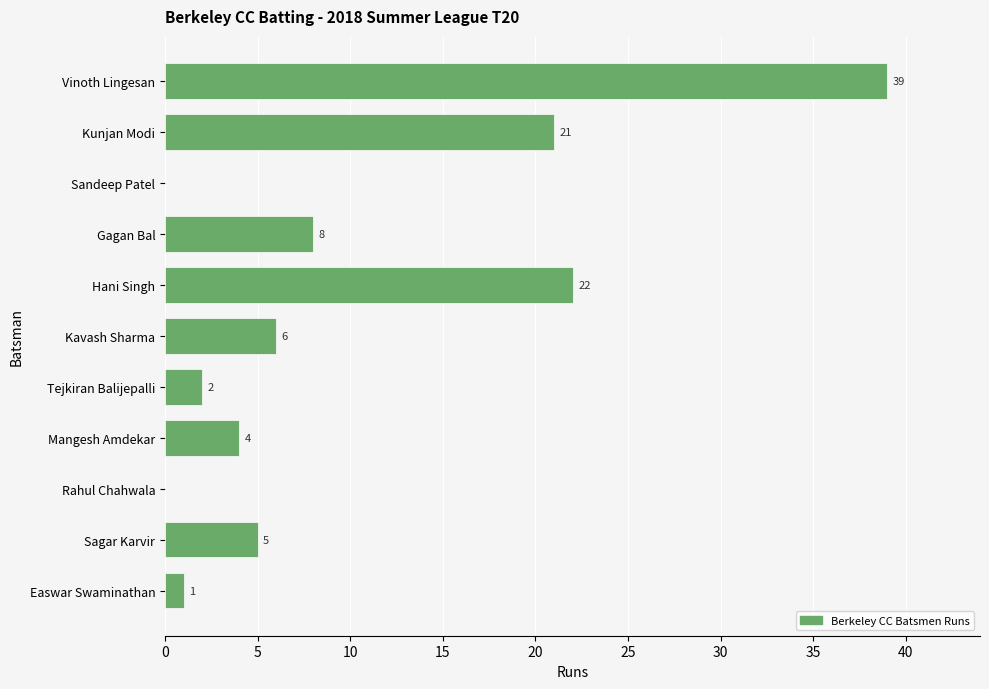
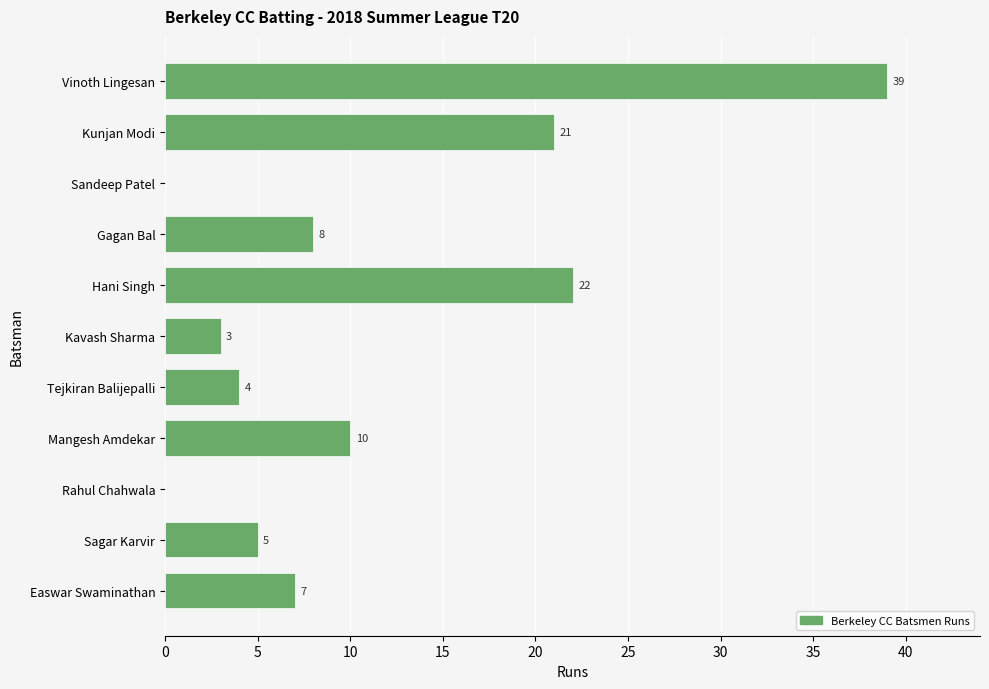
Kavash Sharma: 6 -> 3
Tejkiran Balijepalli: 2 -> 4
Mangesh Amdekar: 4 -> 10
Easwar Swaminathan: 1 -> 7
